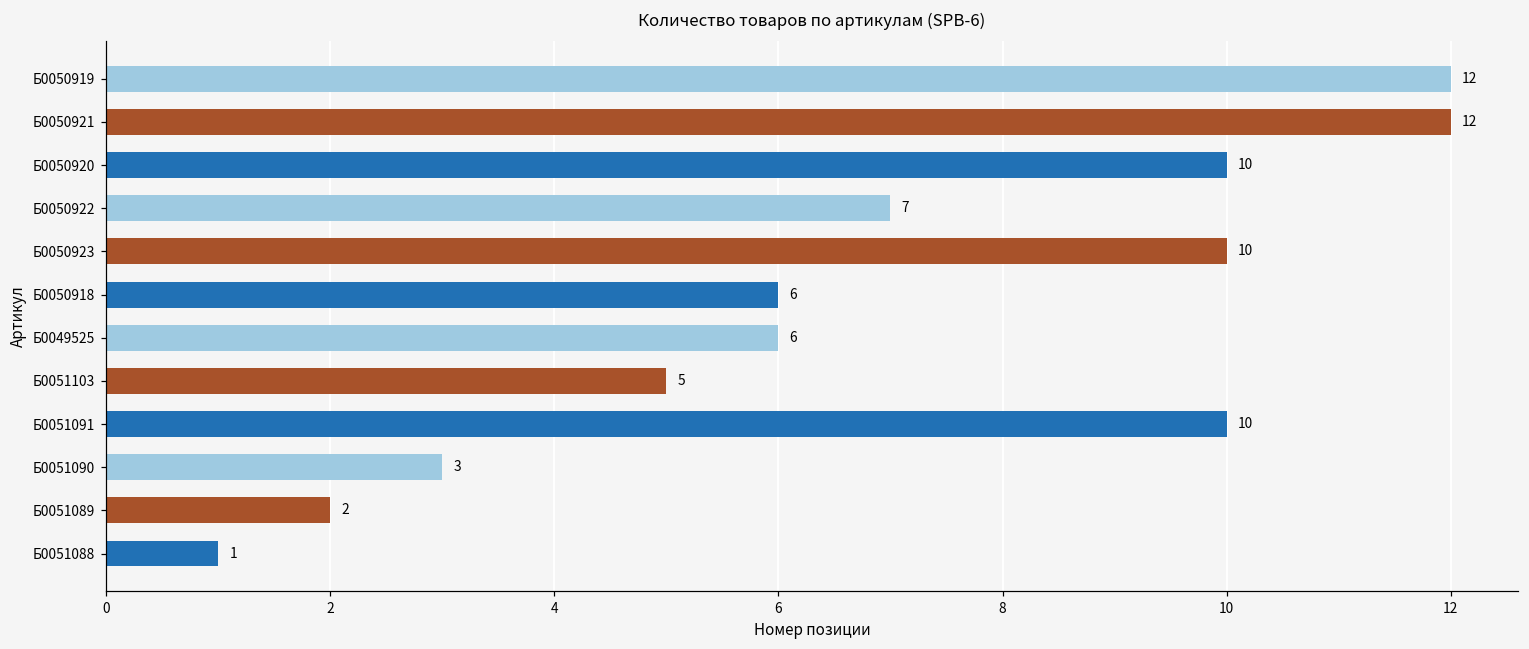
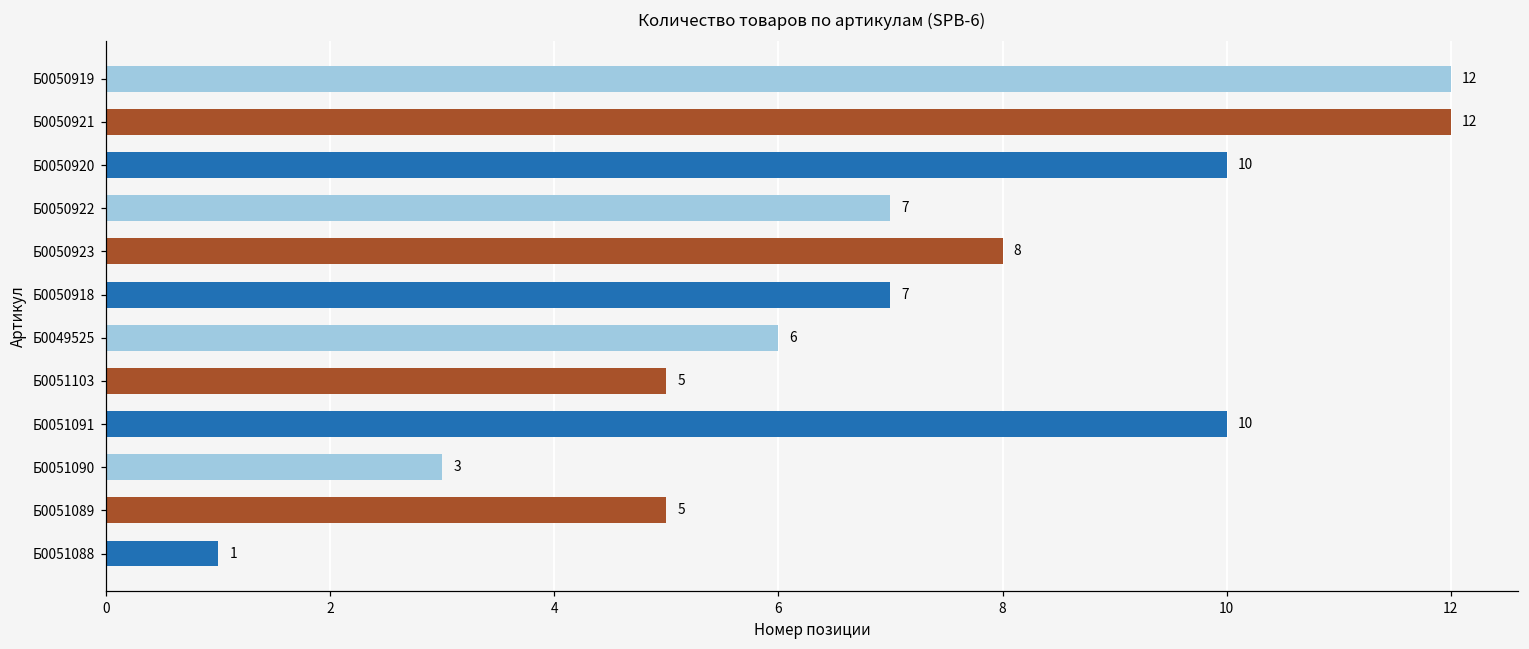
Б0050923: 10 -> 8
Б0050918: 6 -> 7
Б0051089: 2 -> 5
